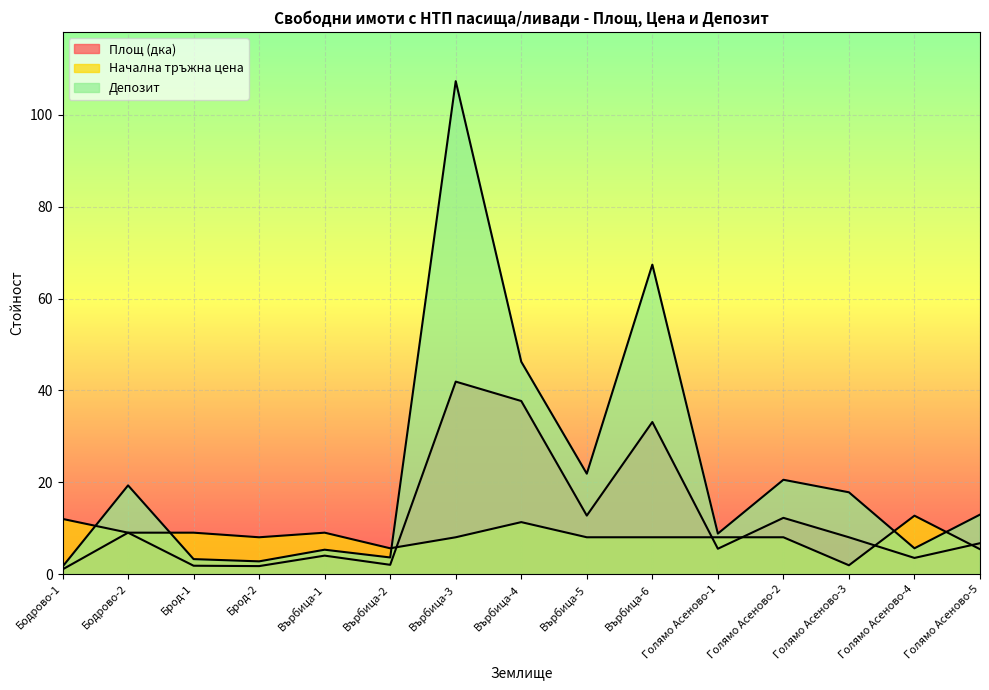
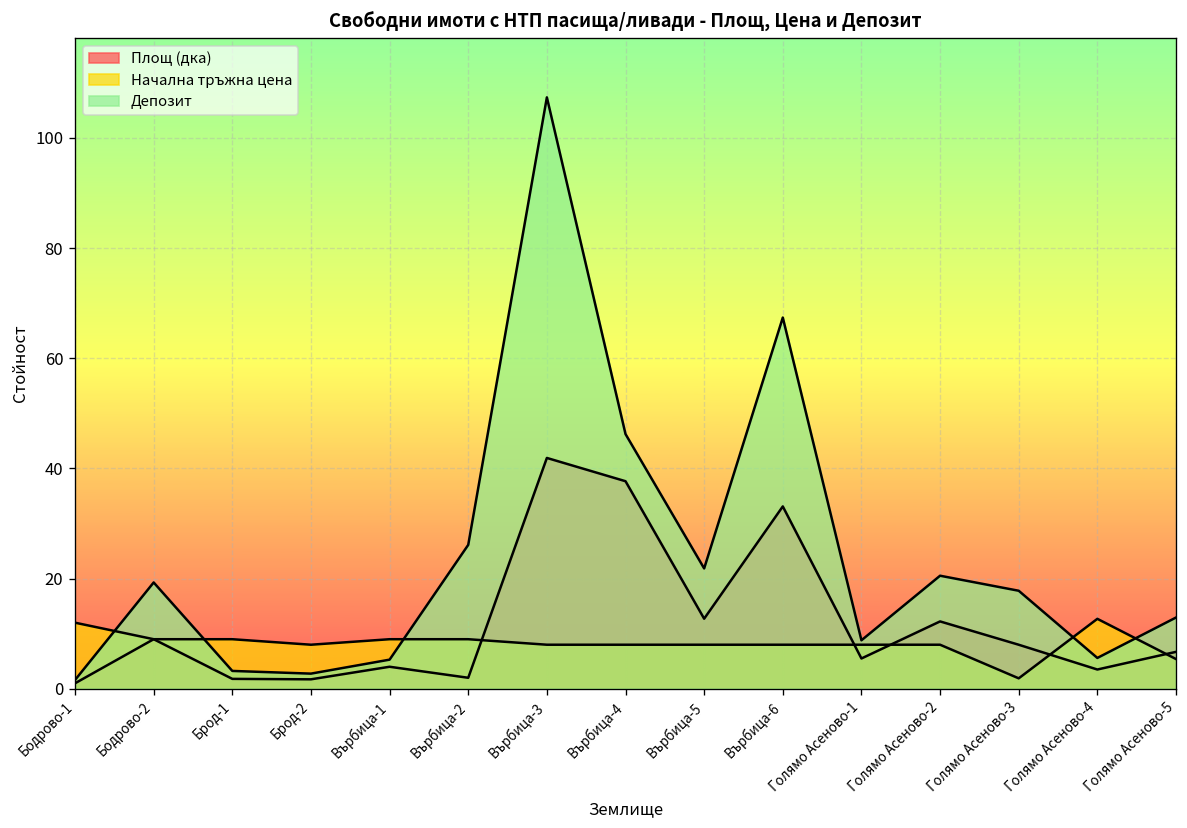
Начална тръжна цена, Върбица-2: 6 -> 9
Депозит, Върбица-2: 4 -> 26
Начална тръжна цена, Върбица-4: 11 -> 8
